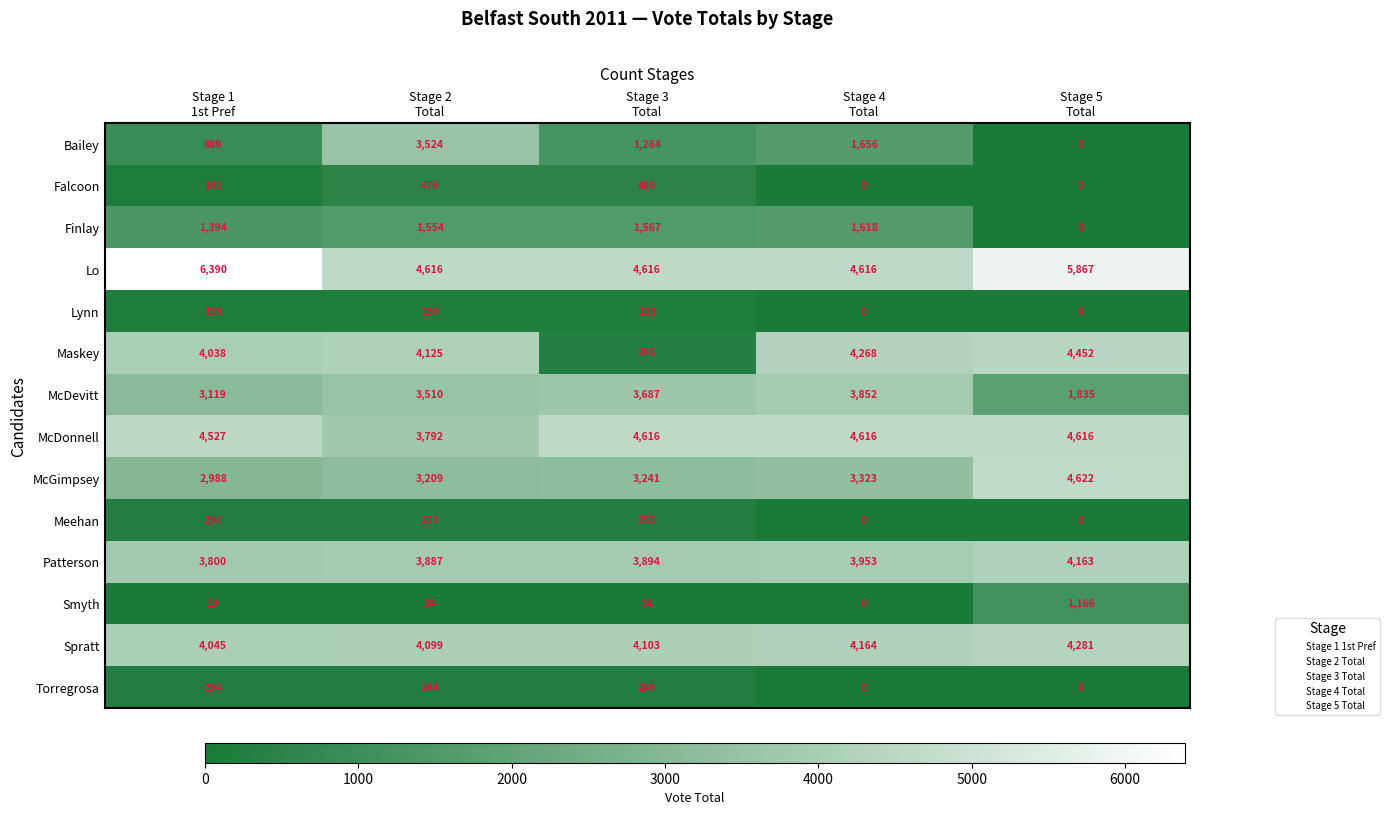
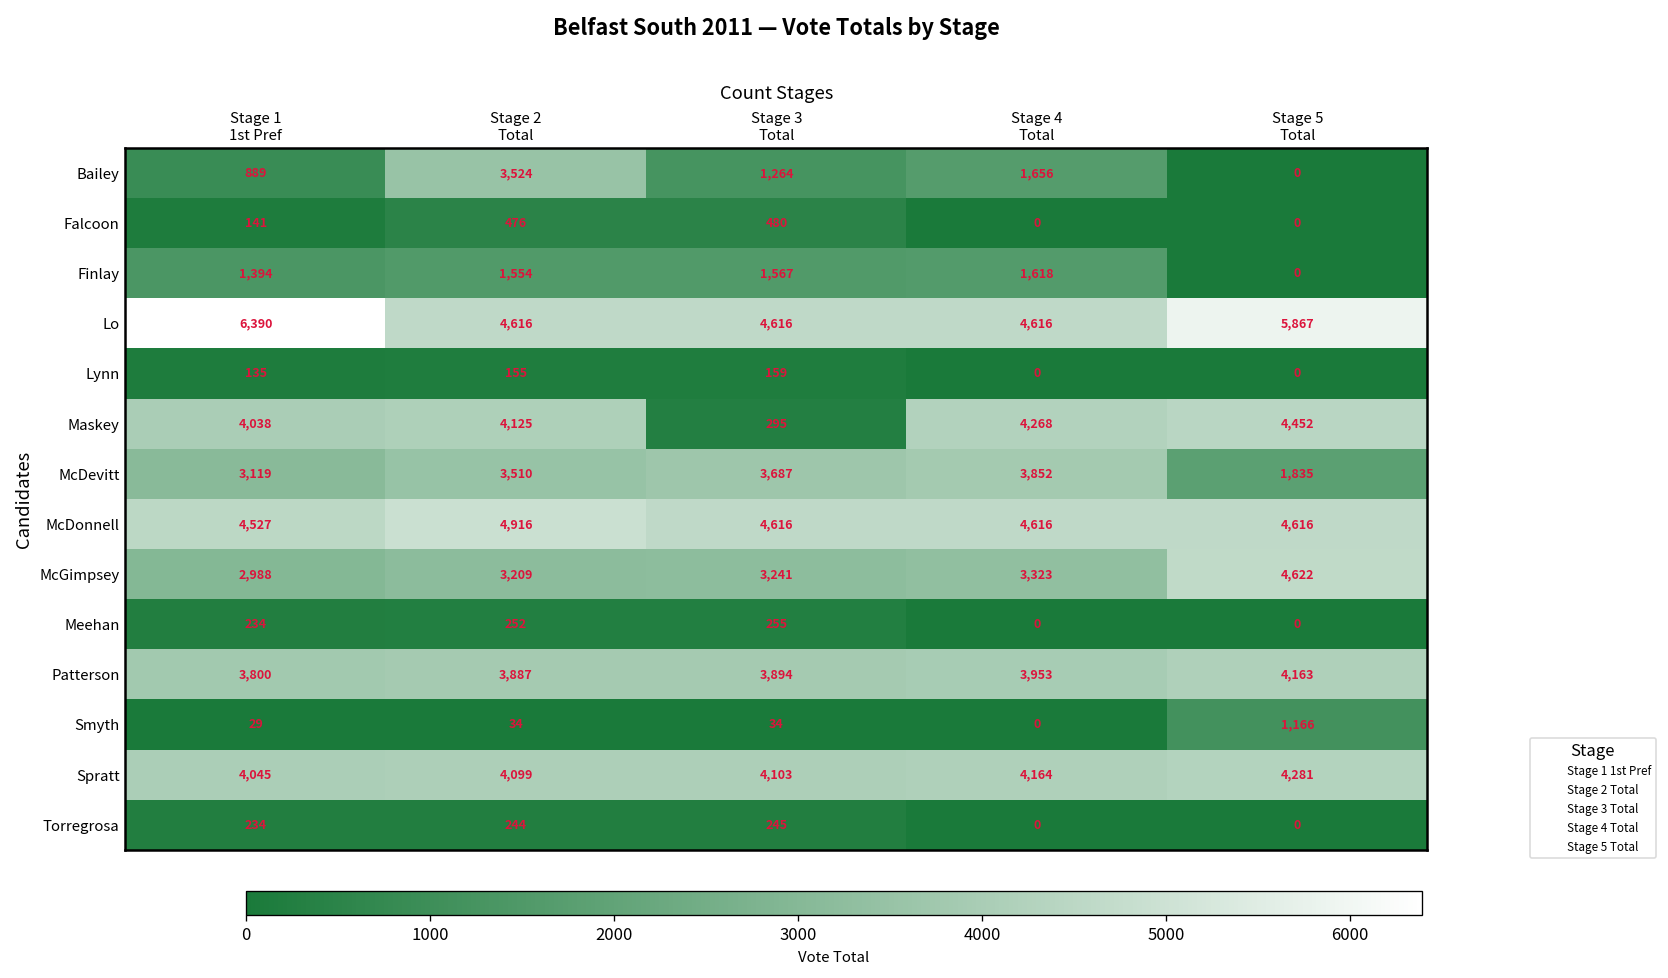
McDonnell, Stage 2 Total: 3,792 -> 4,916
